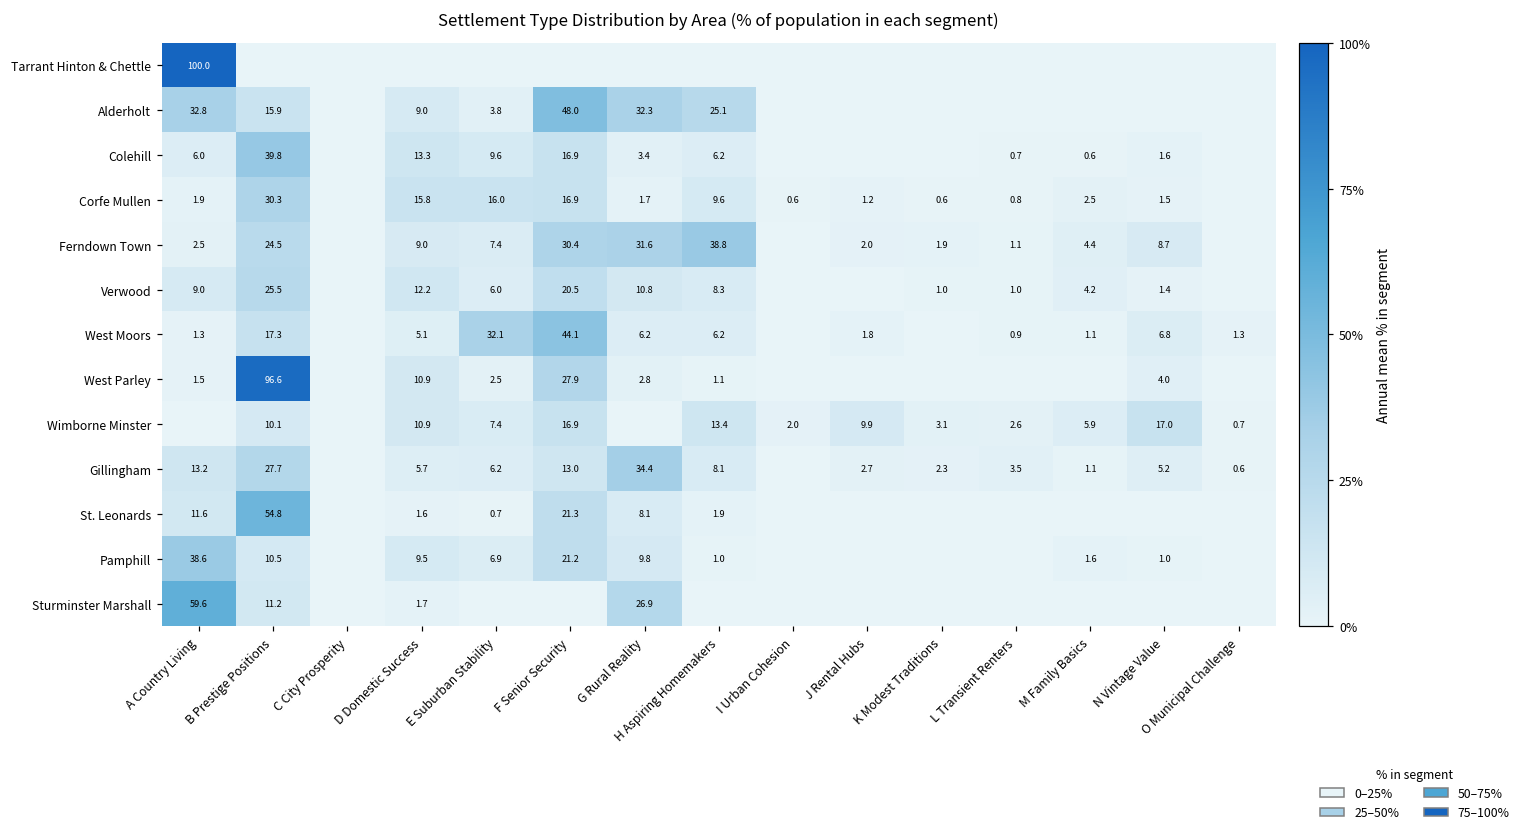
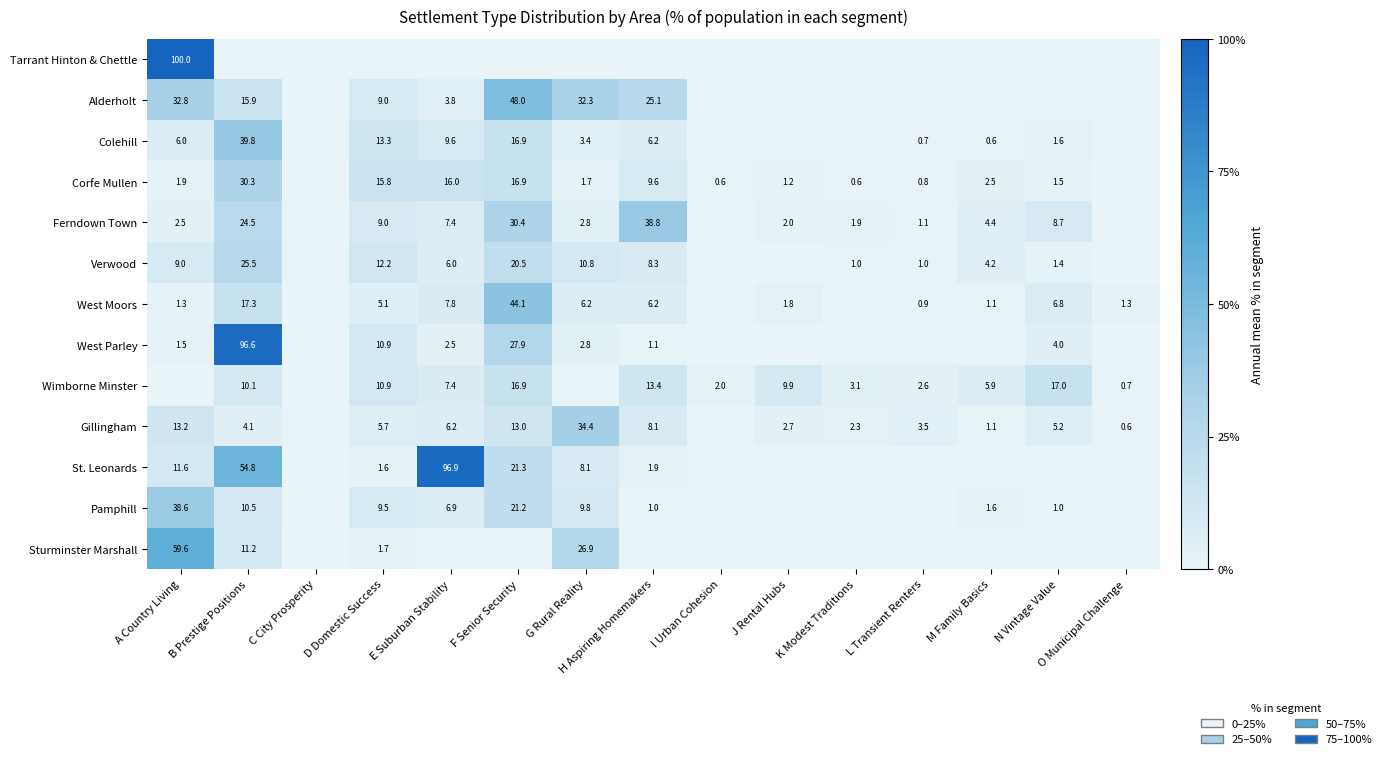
Ferndown Town, G Rural Reality: 31.6 -> 2.8
West Moors, E Suburban Stability: 32.1 -> 7.8
Gillingham, B Prestige Positions: 27.7 -> 4.1
St. Leonards, E Suburban Stability: 0.7 -> 96.9
